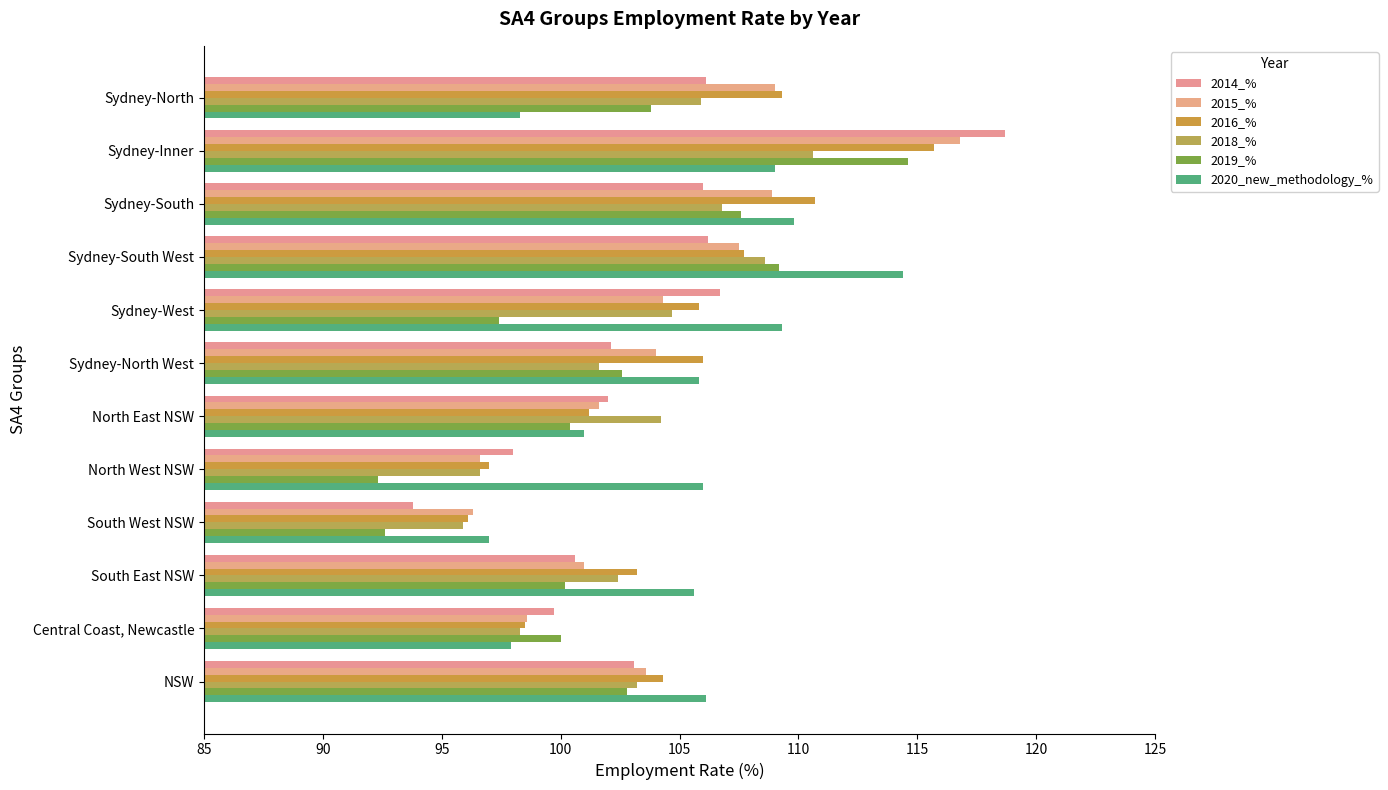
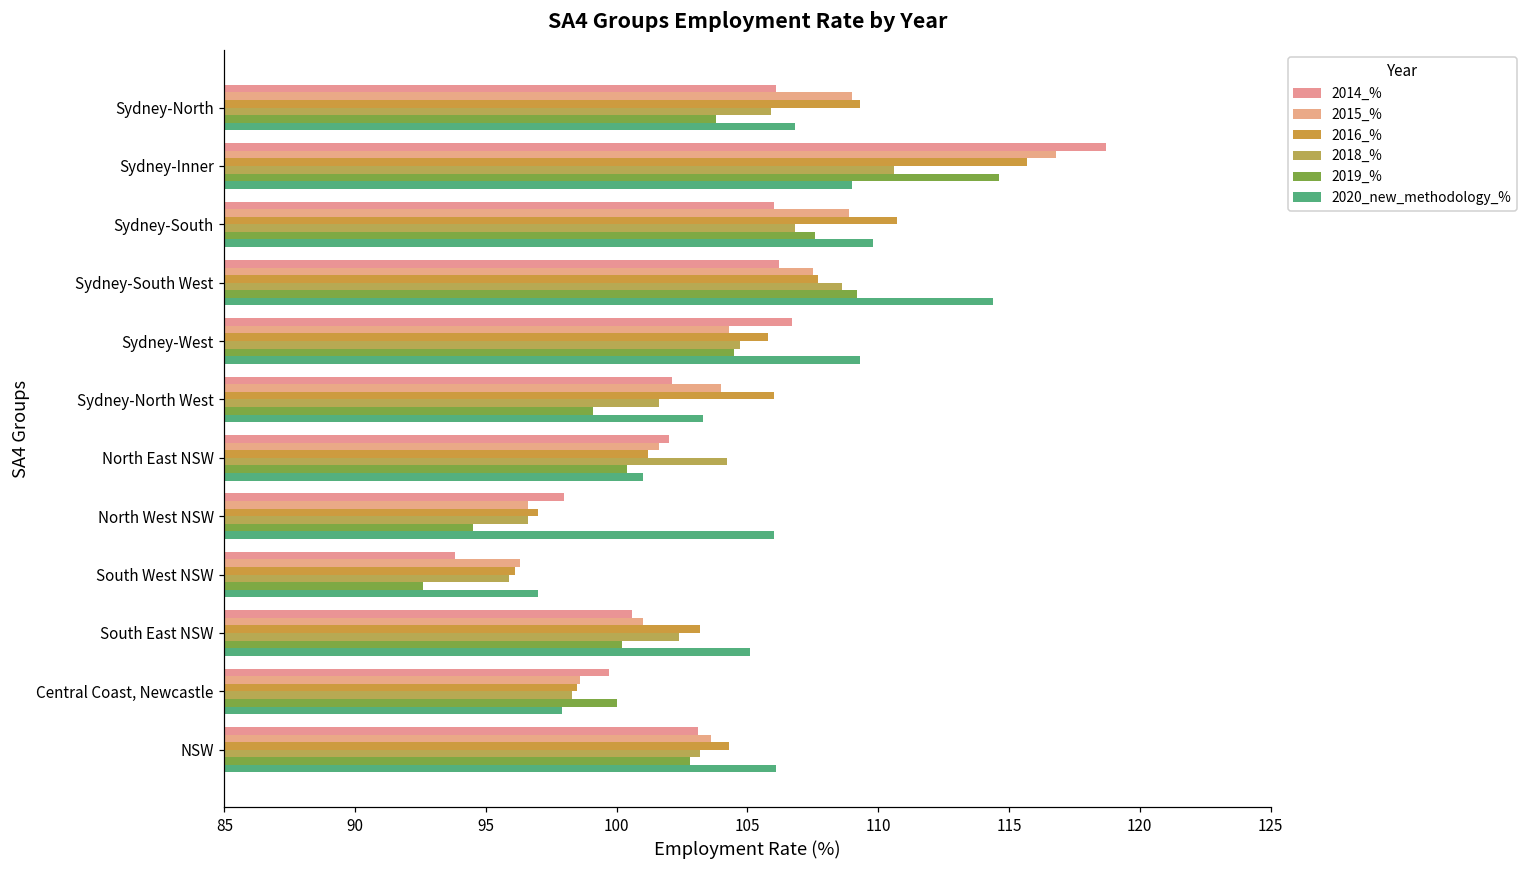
2020_new_methodology_%, Sydney-North: 98.3 -> 106.8
2019_%, Sydney-West: 97.4 -> 104.5
2019_%, Sydney-North West: 102.6 -> 99.1
2020_new_methodology_%, Sydney-North West: 105.8 -> 103.3
2019_%, North West NSW: 92.3 -> 94.5
2020_new_methodology_%, South East NSW: 105.6 -> 105.1
